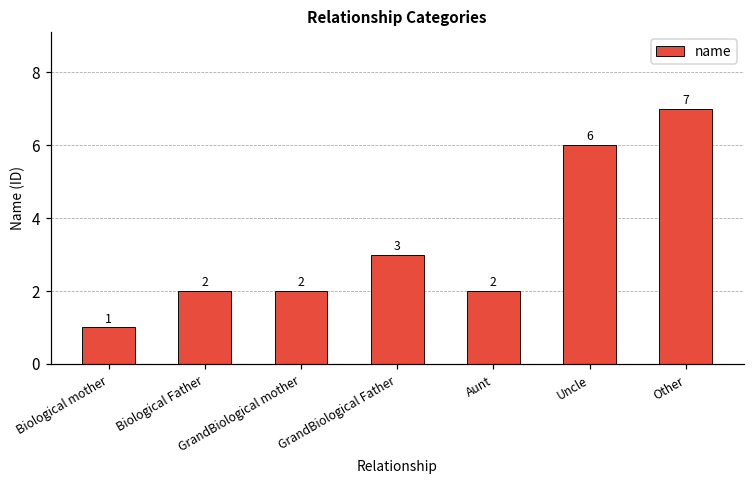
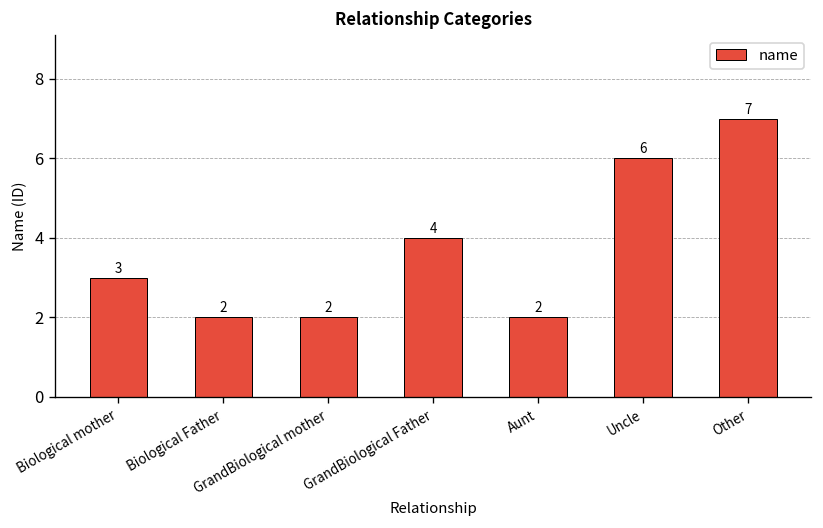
Biological mother: 1 -> 3
GrandBiological Father: 3 -> 4
